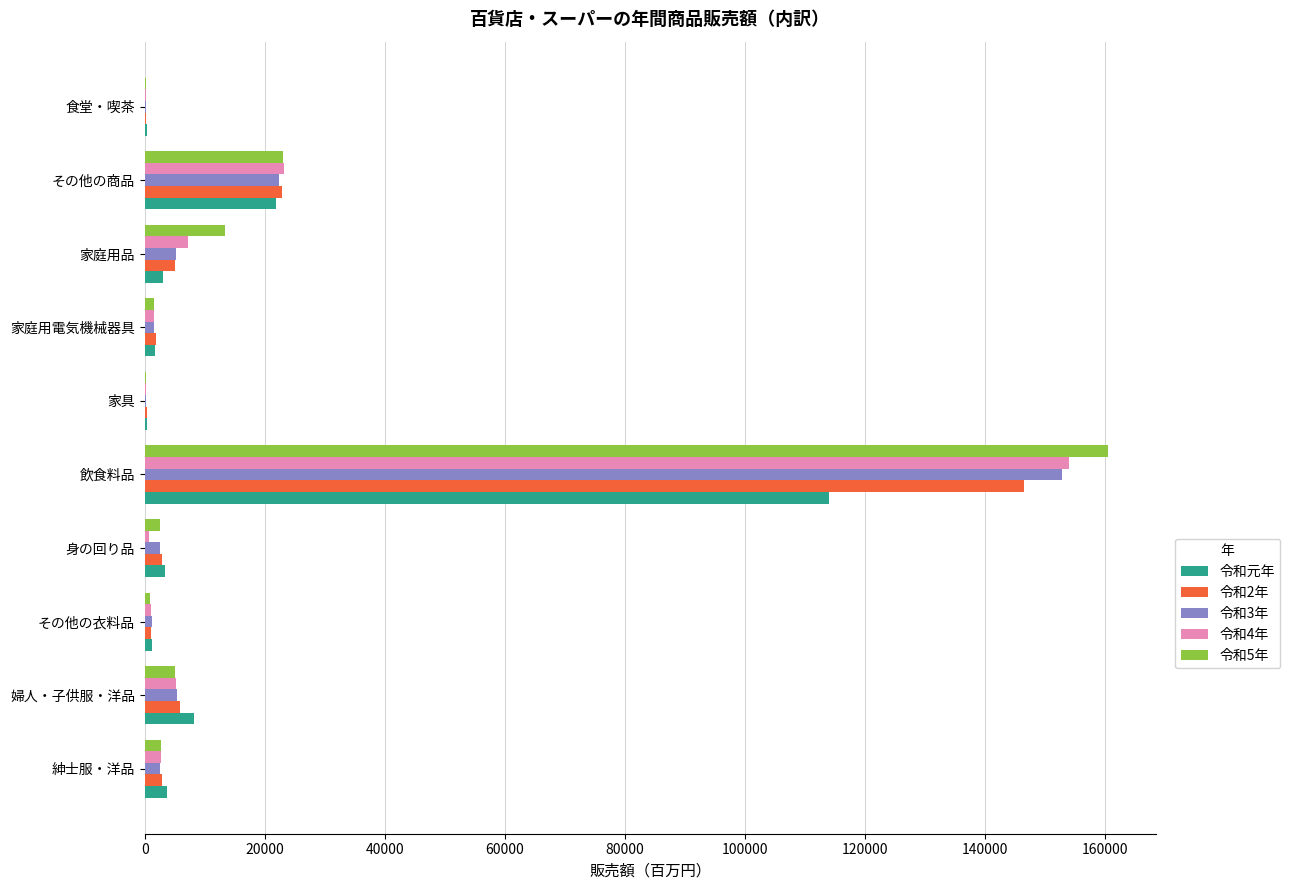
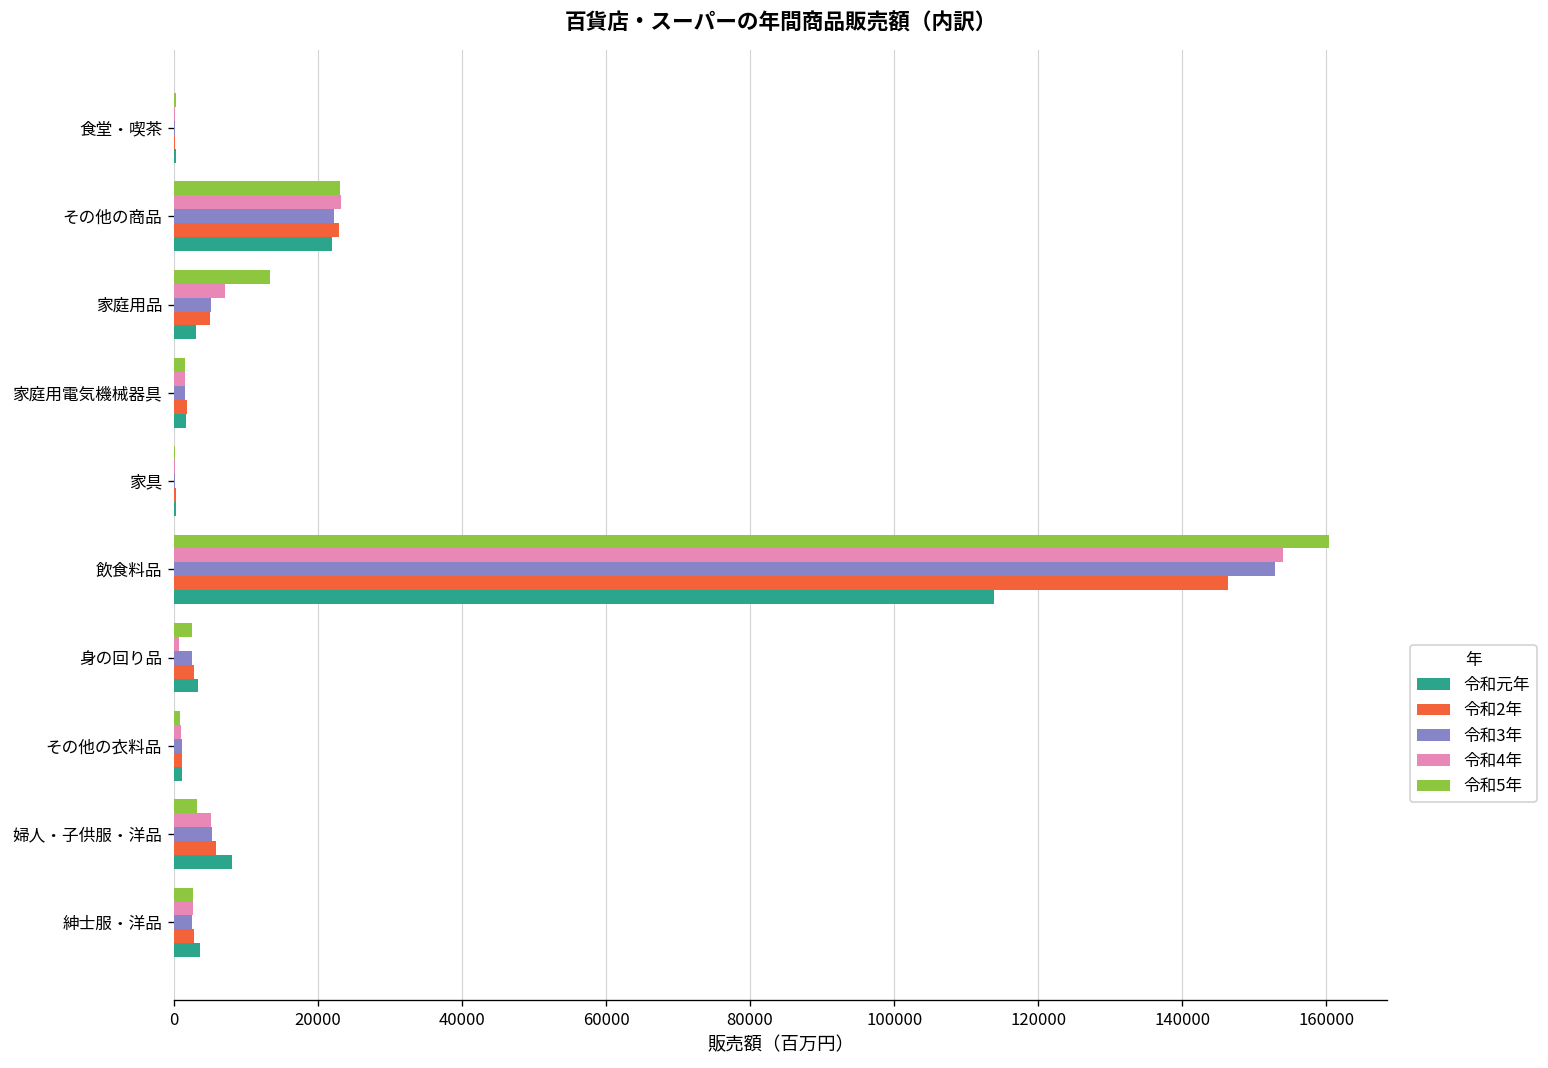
令和5年, 婦人・子供服・洋品: 5000 -> 3000
